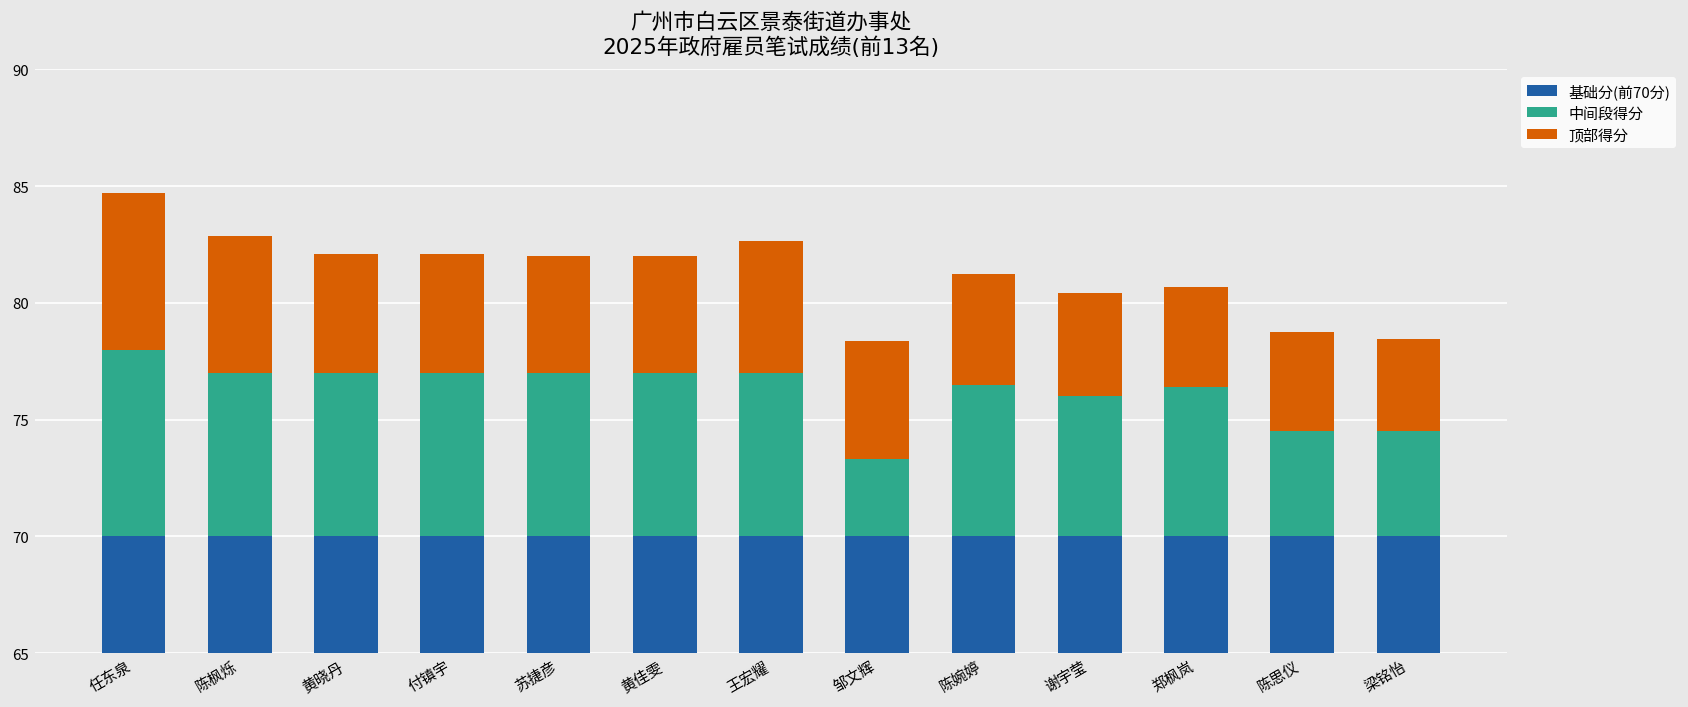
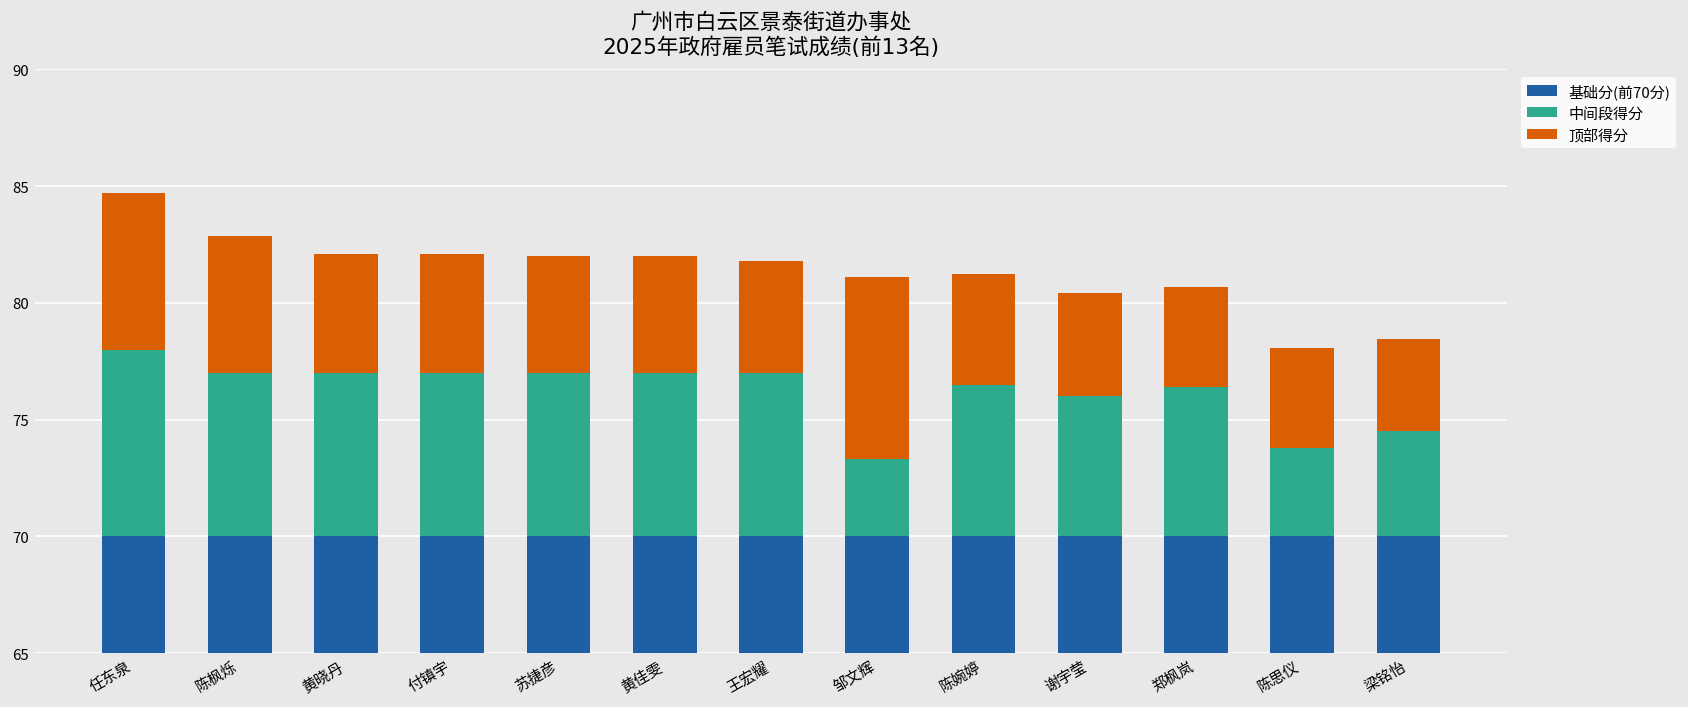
顶部得分, 王宏耀: 5.7 -> 4.8
顶部得分, 邹文辉: 5.1 -> 7.8
中间段得分, 陈思仪: 4.5 -> 3.8
